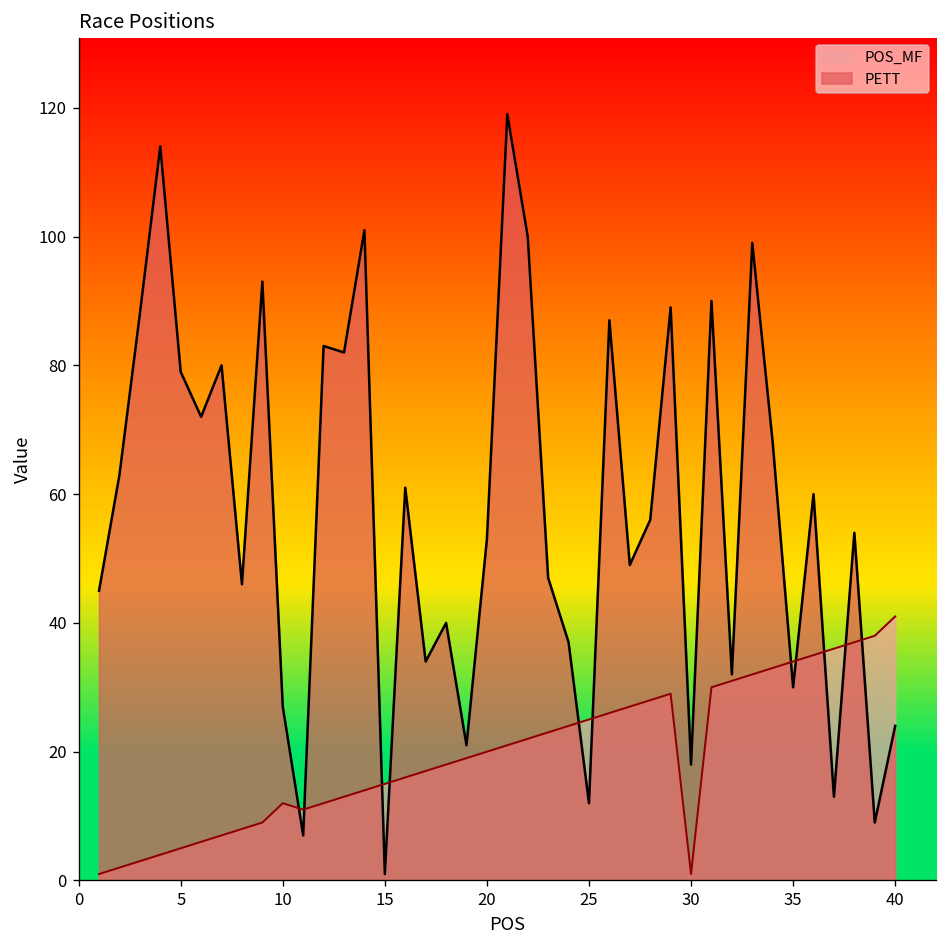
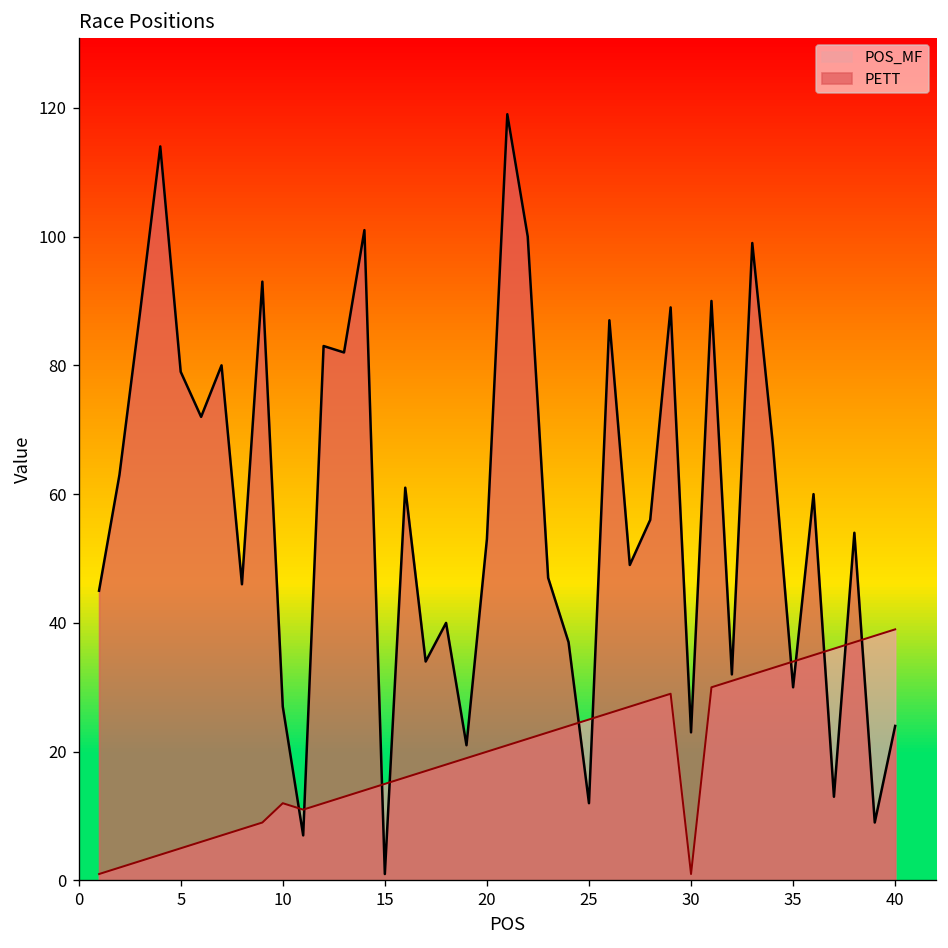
PETT, 30: 18 -> 23
POS_MF, 40: 41 -> 39
